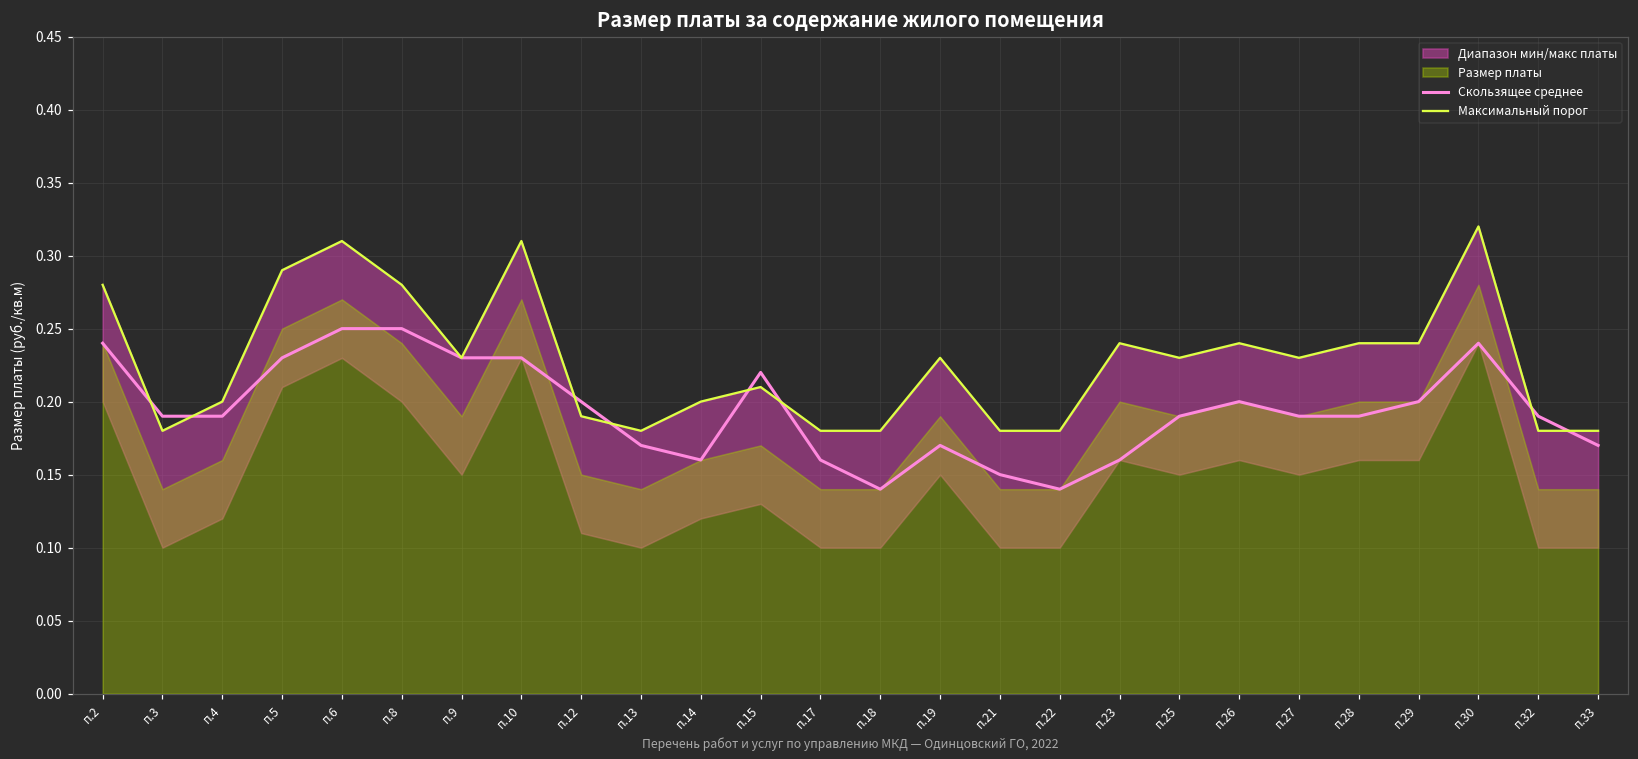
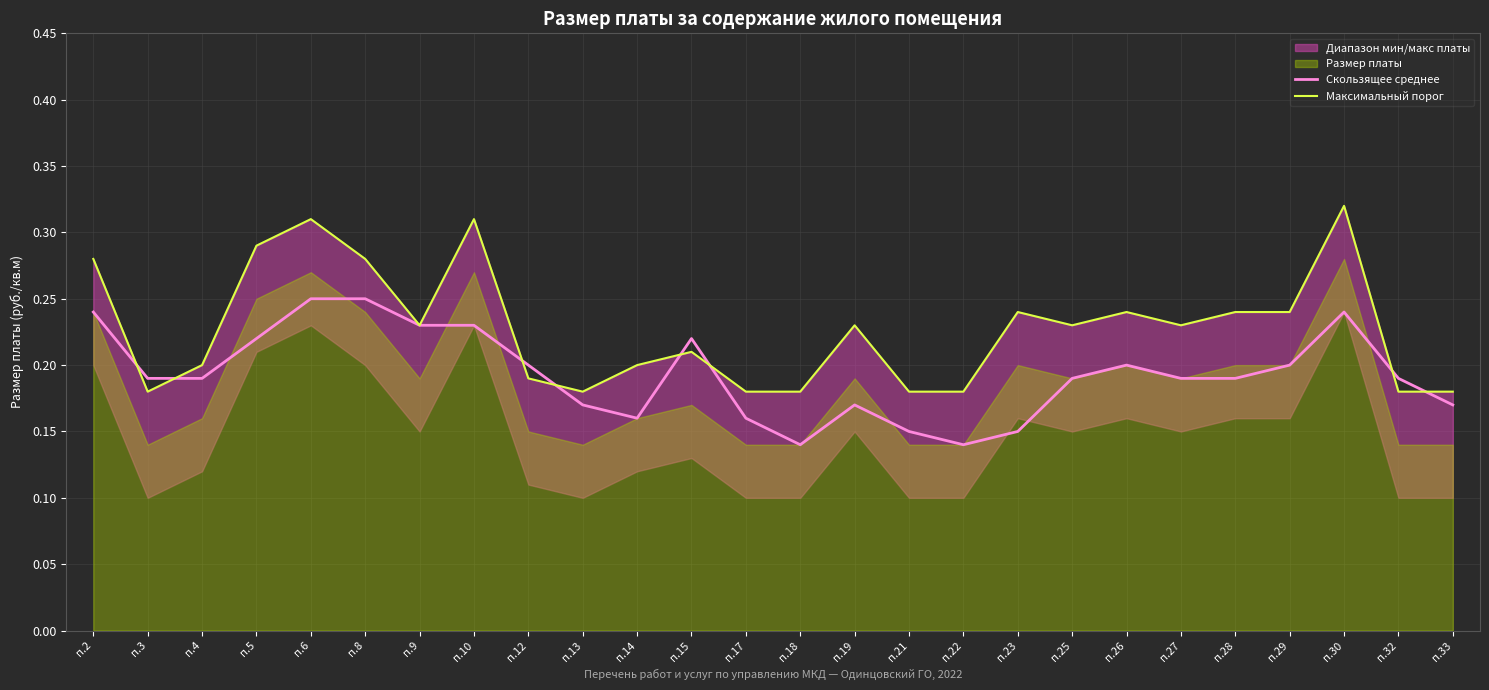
Скользящее среднее, п.5: 0.23 -> 0.22
Скользящее среднее, п.23: 0.16 -> 0.15
